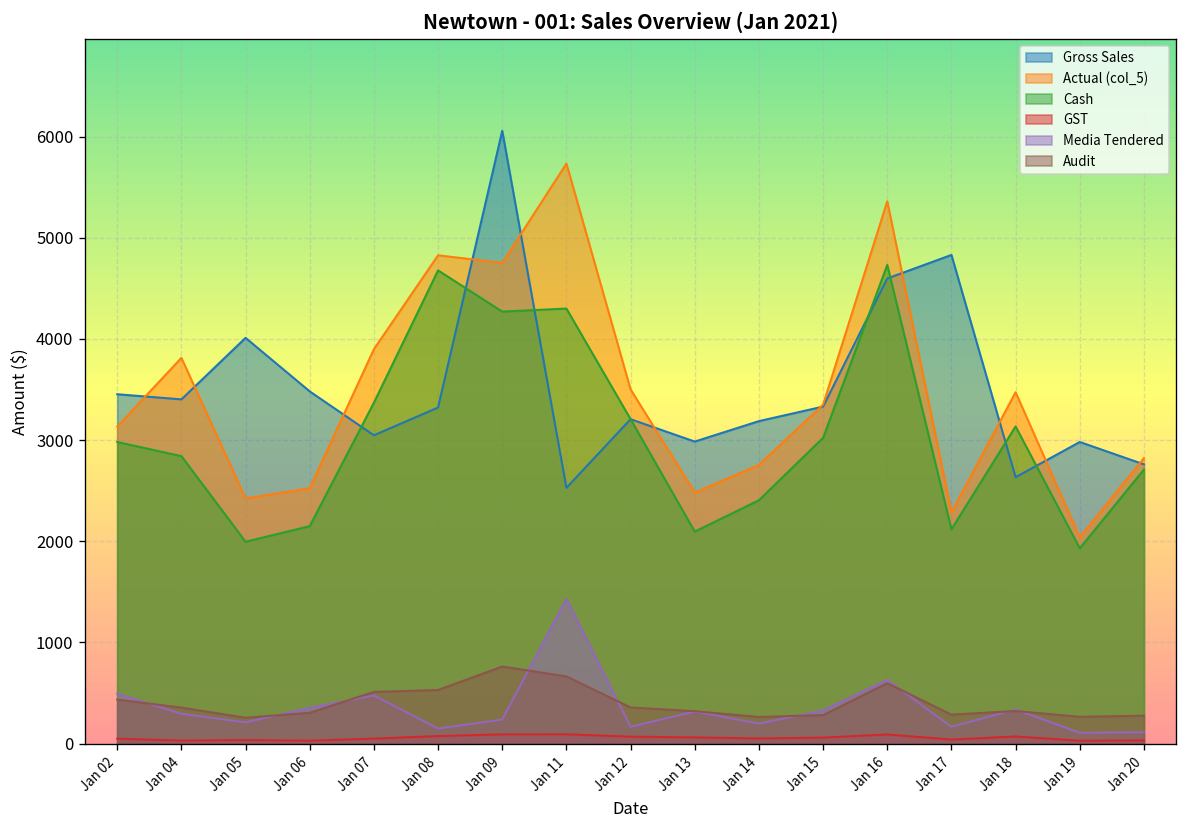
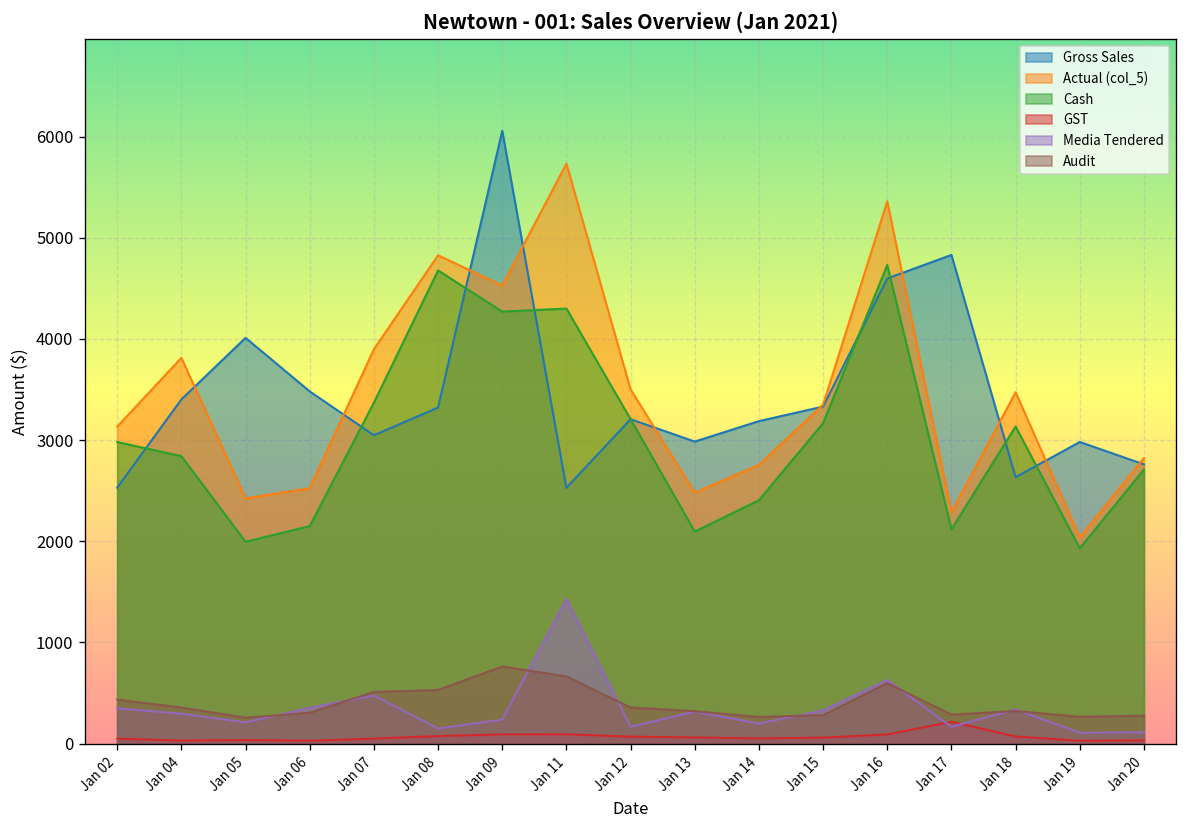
Gross Sales, Jan 02: 3500 -> 2500
Media Tendered, Jan 02: 500 -> 300
Actual (col_5), Jan 09: 4800 -> 4500
Cash, Jan 15: 3000 -> 3200
GST, Jan 17: 0 -> 200
